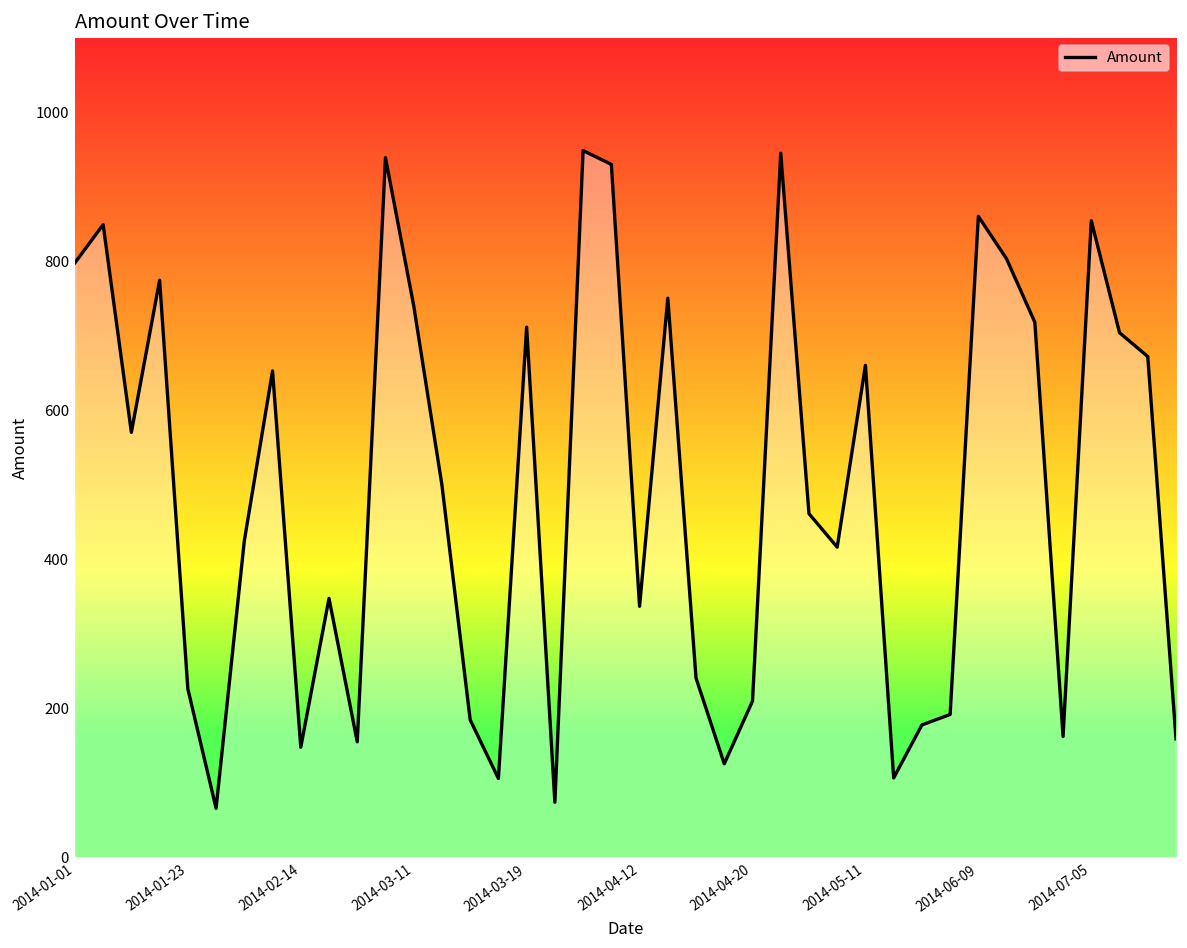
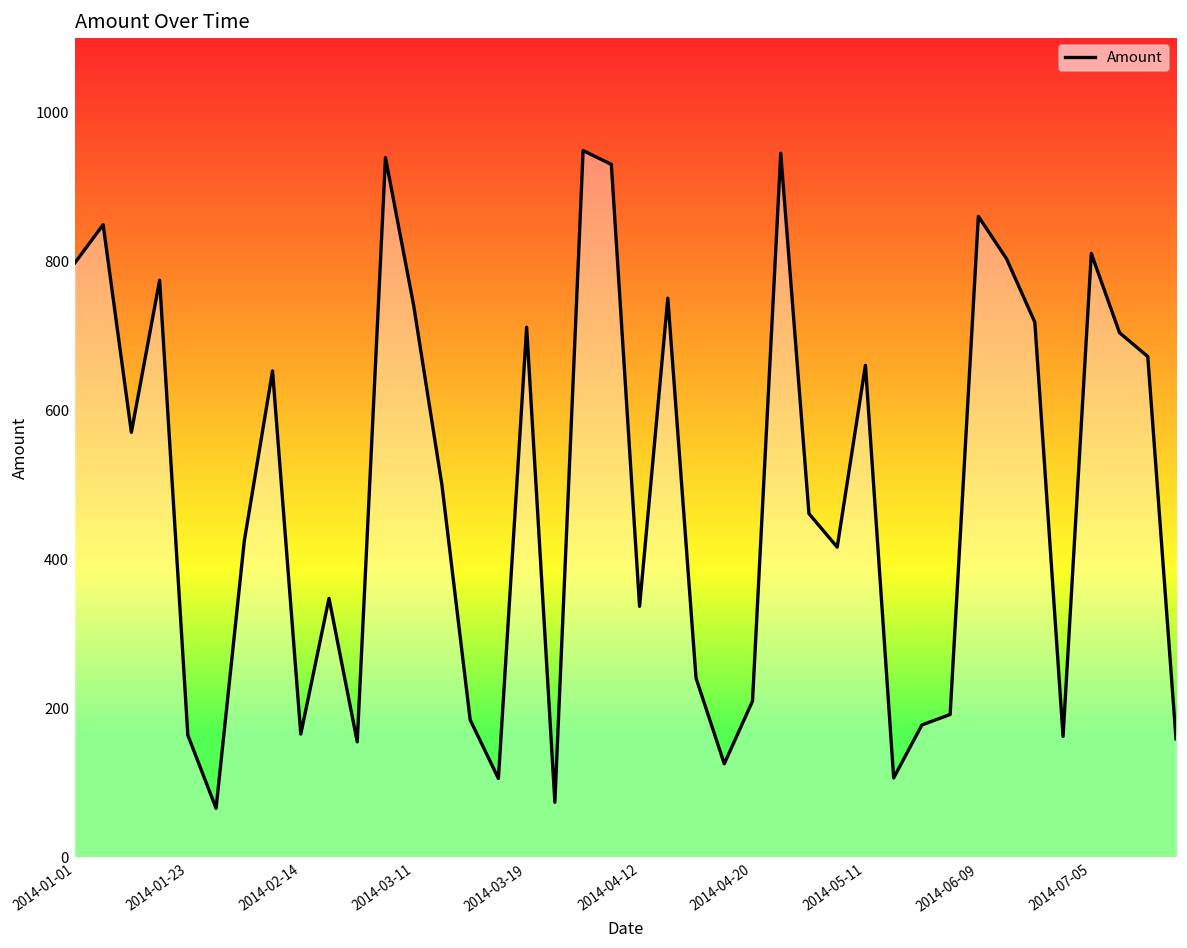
2014-01-23: 230 -> 160
2014-02-14: 150 -> 170
2014-07-05: 850 -> 810
